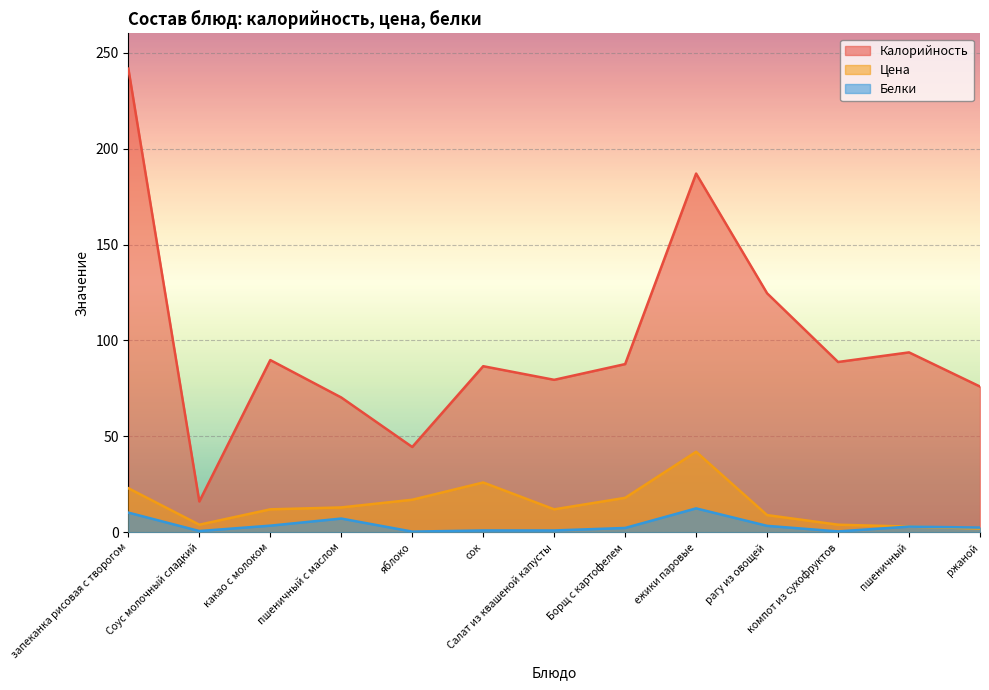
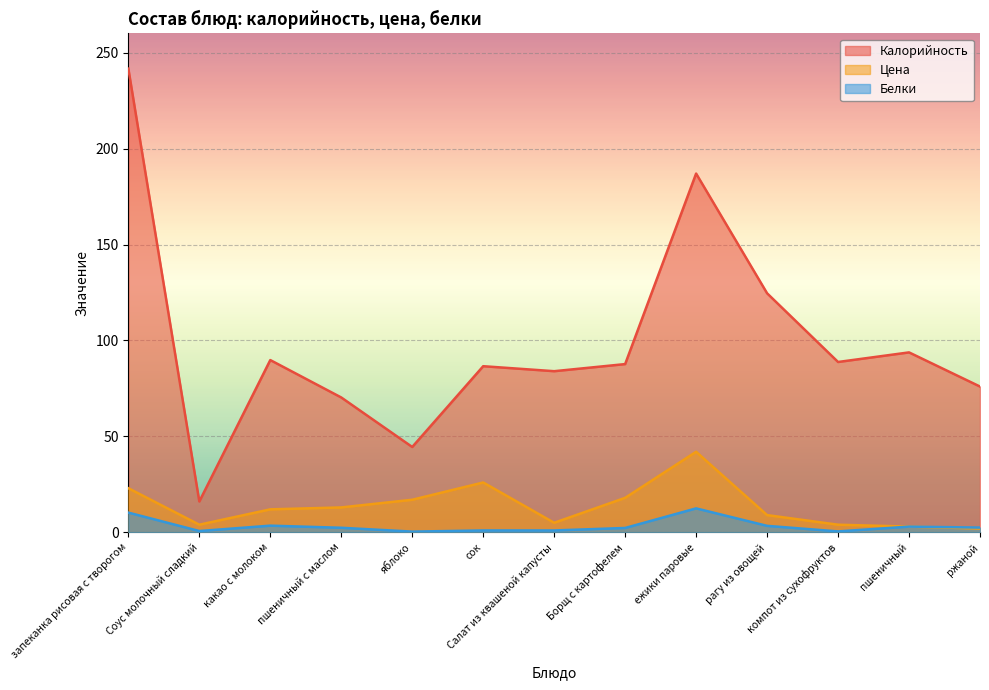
Белки, пшеничный с маслом: 7 -> 2
Калорийность, Салат из квашеной капусты: 80 -> 84
Цена, Салат из квашеной капусты: 12 -> 5
